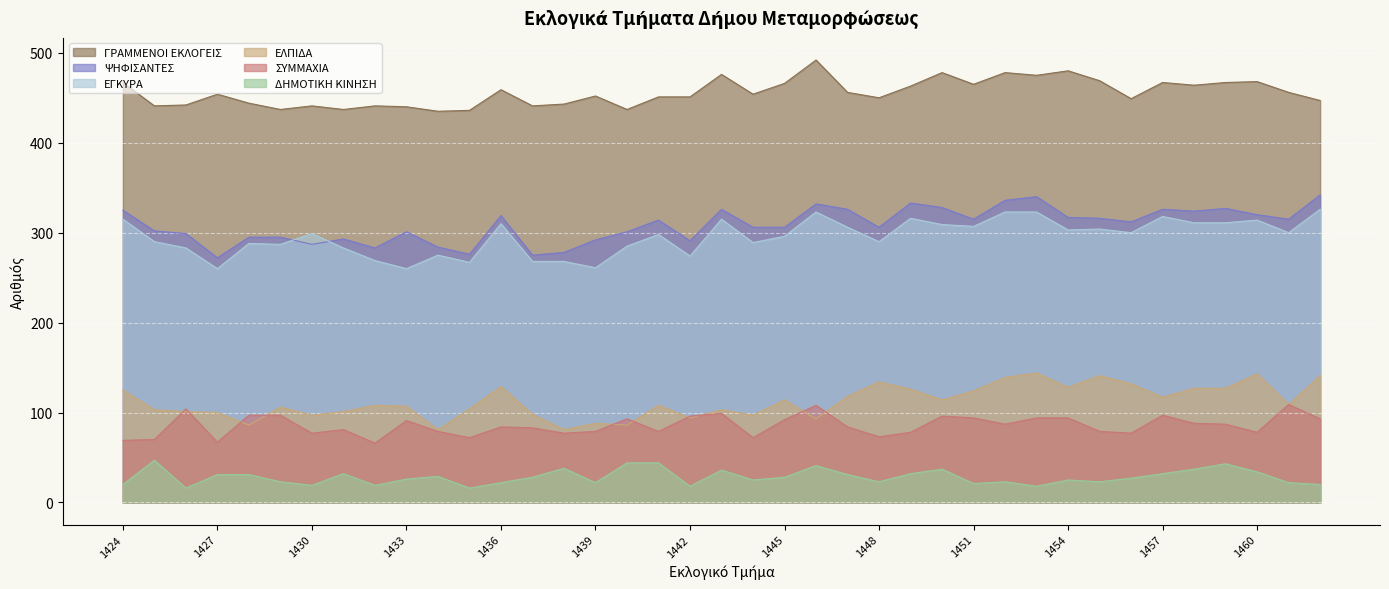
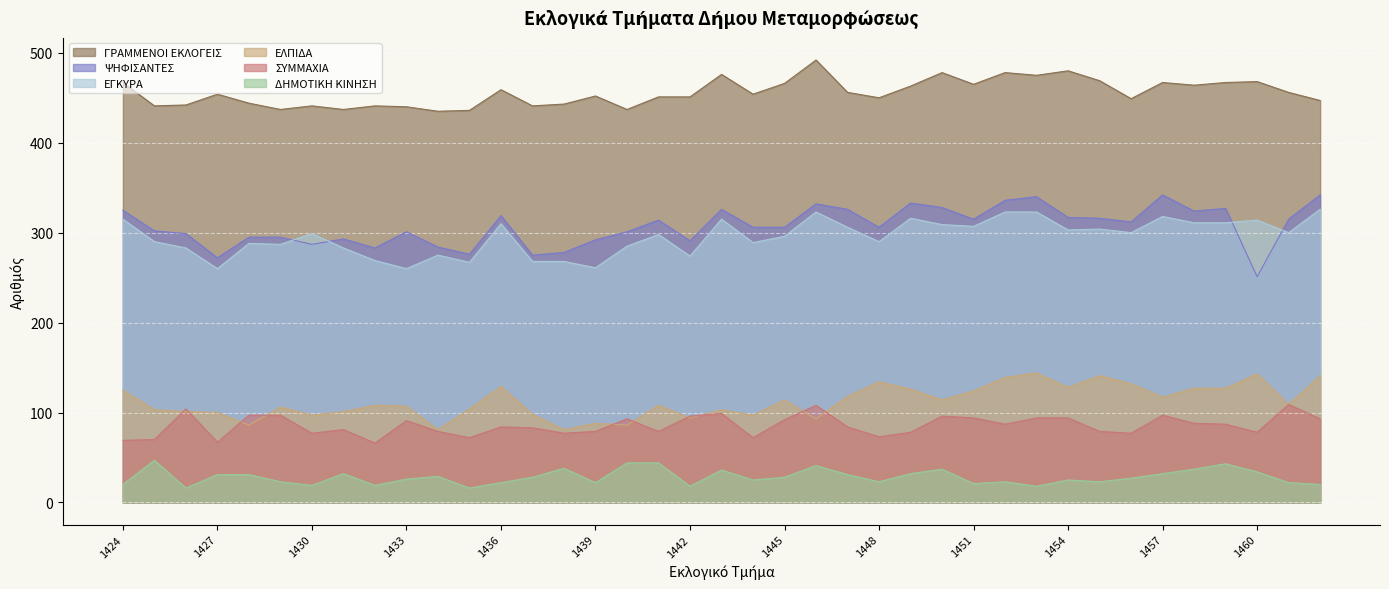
ΨΗΦΙΣΑΝΤΕΣ, 1457: 330 -> 340
ΨΗΦΙΣΑΝΤΕΣ, 1460: 320 -> 250
